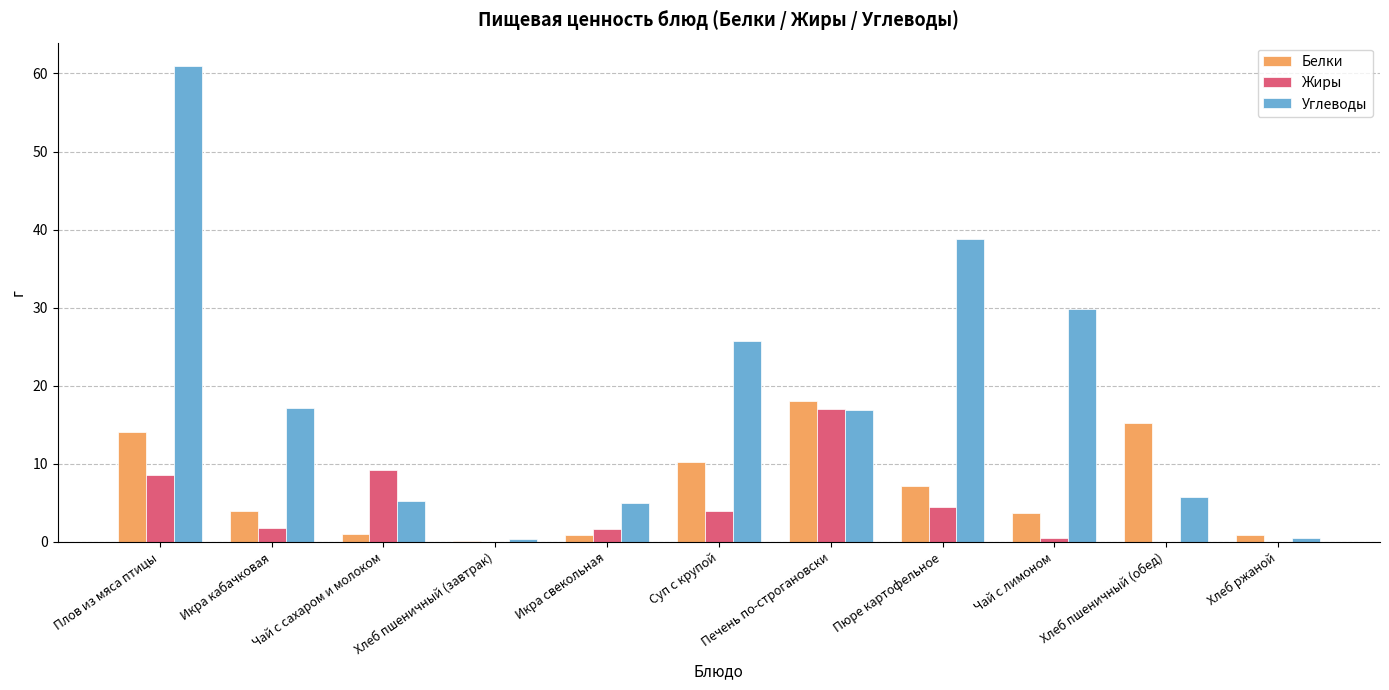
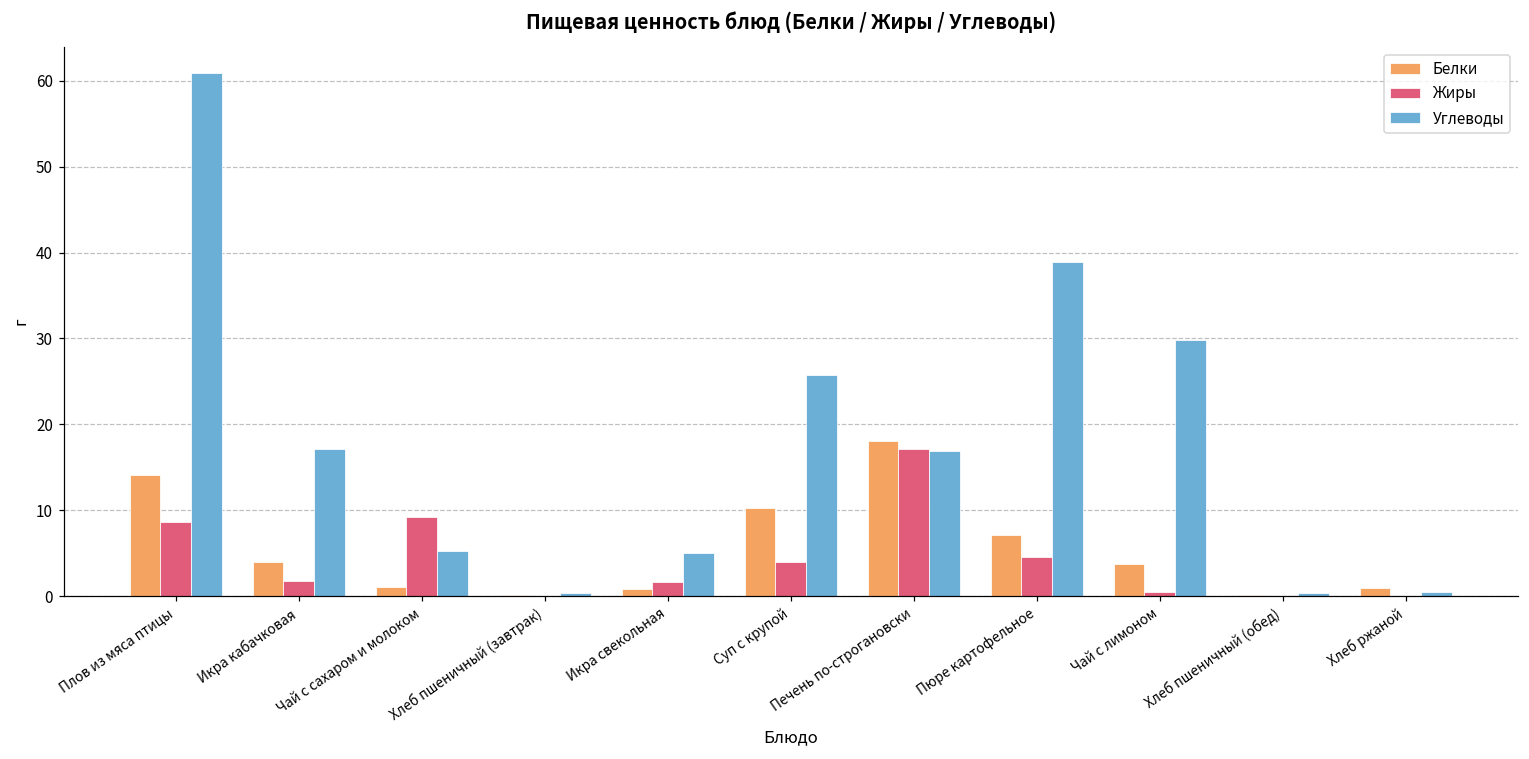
Белки, Хлеб пшеничный (обед): 15 -> 0
Углеводы, Хлеб пшеничный (обед): 6 -> 0
